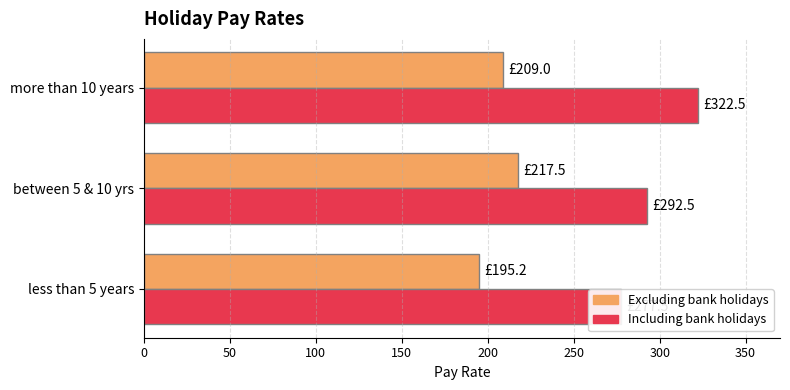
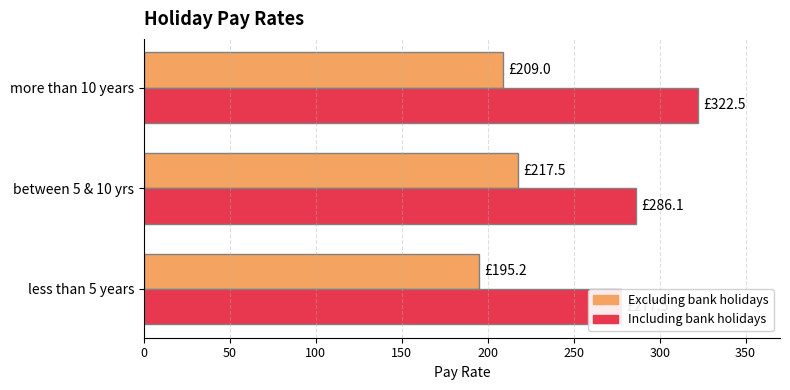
Including bank holidays, between 5 & 10 yrs: £292.5 -> £286.1
